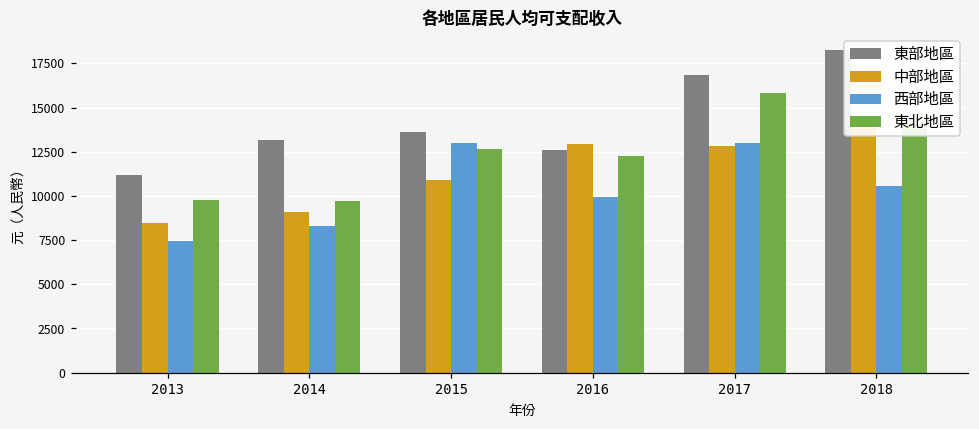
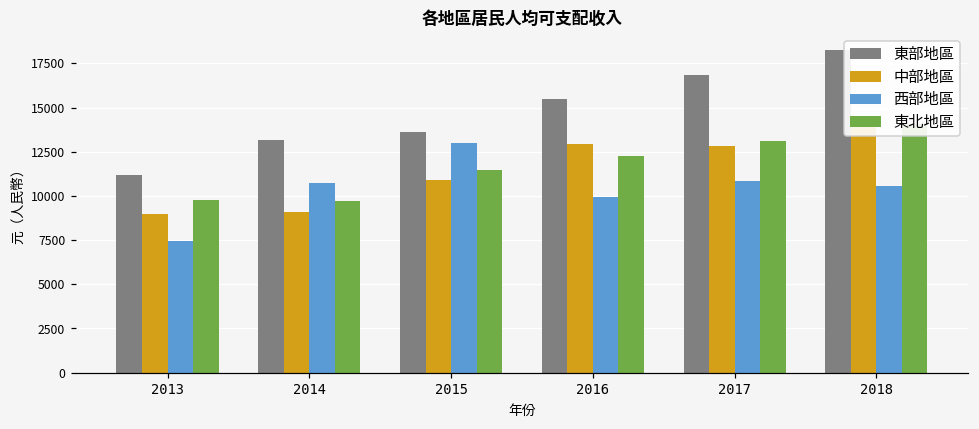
中部地區, 2013: 8500 -> 9000
西部地區, 2014: 8300 -> 10700
東北地區, 2015: 12700 -> 11500
東部地區, 2016: 12600 -> 15500
西部地區, 2017: 13000 -> 10800
東北地區, 2017: 15800 -> 13100
